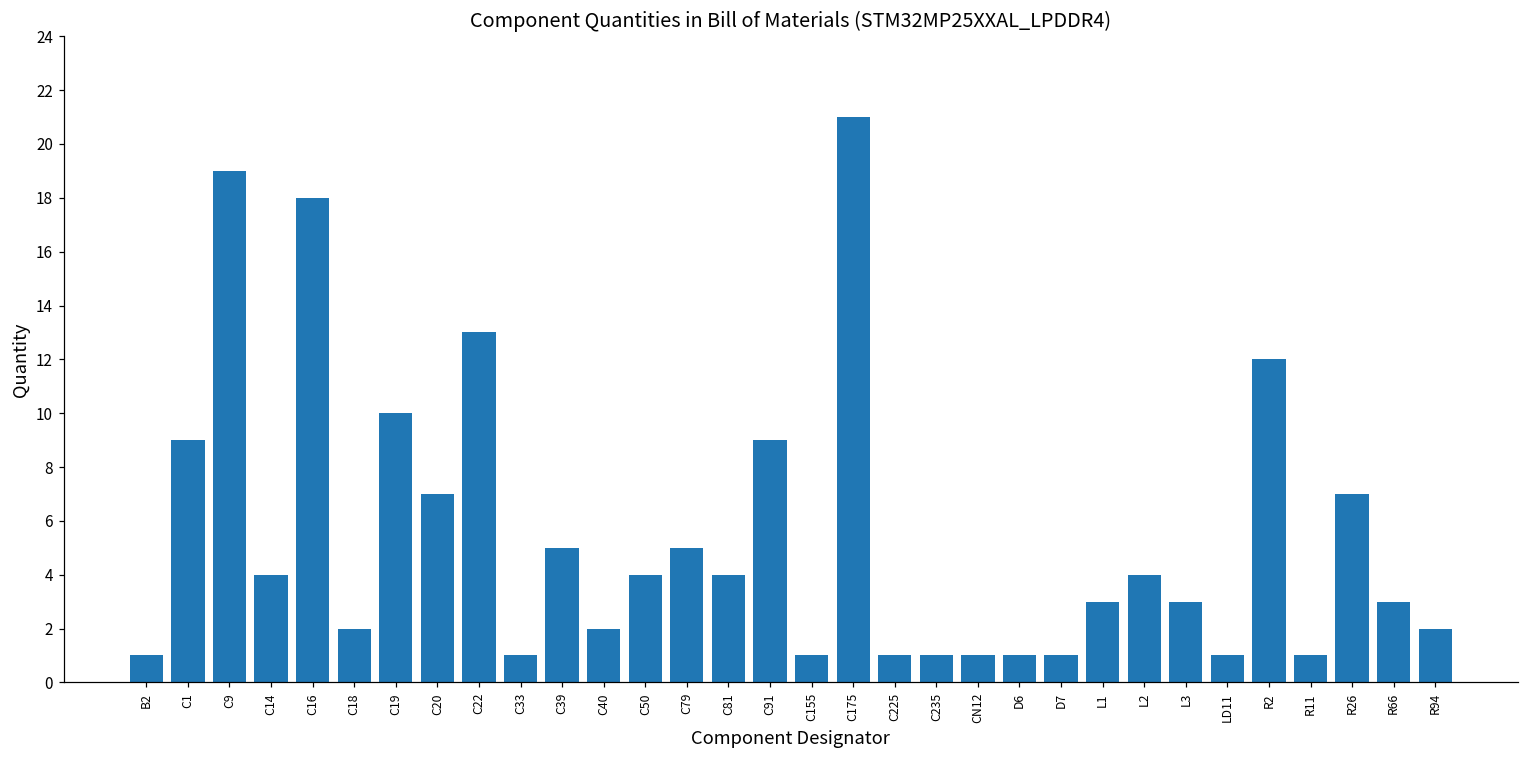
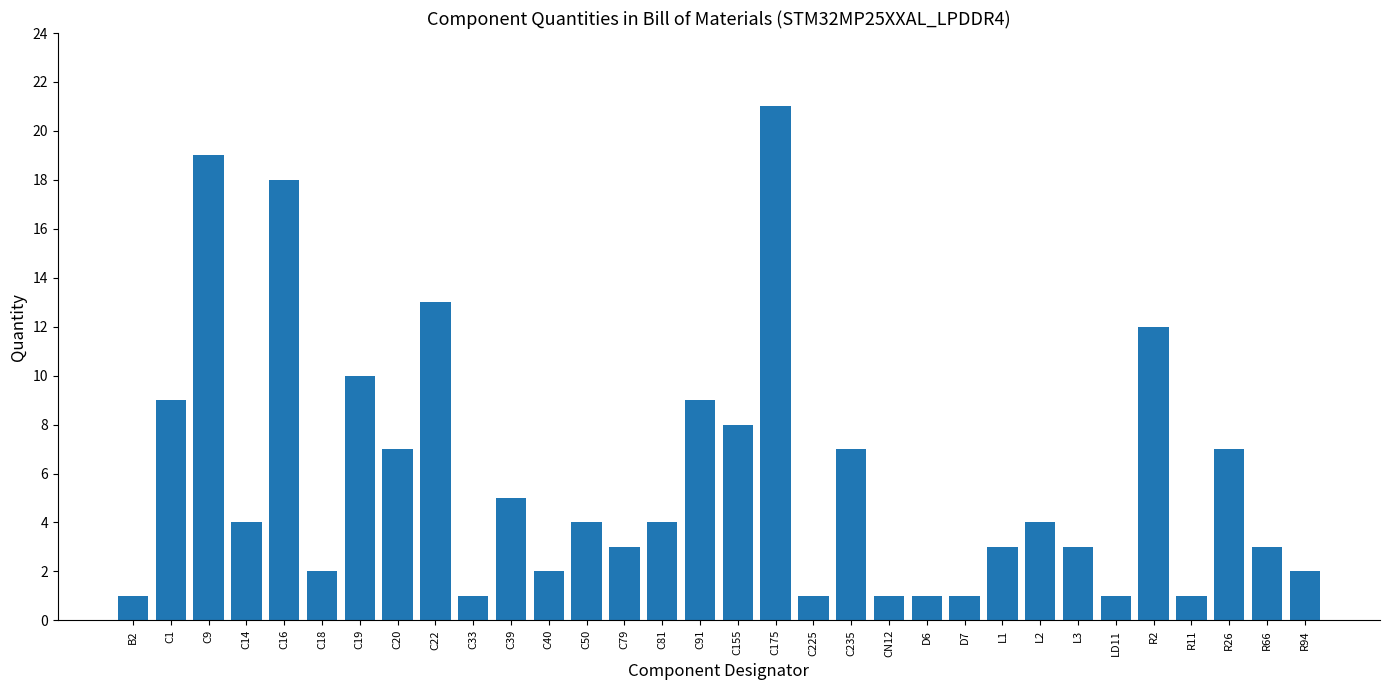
C79: 5 -> 3
C155: 1 -> 8
C235: 1 -> 7
